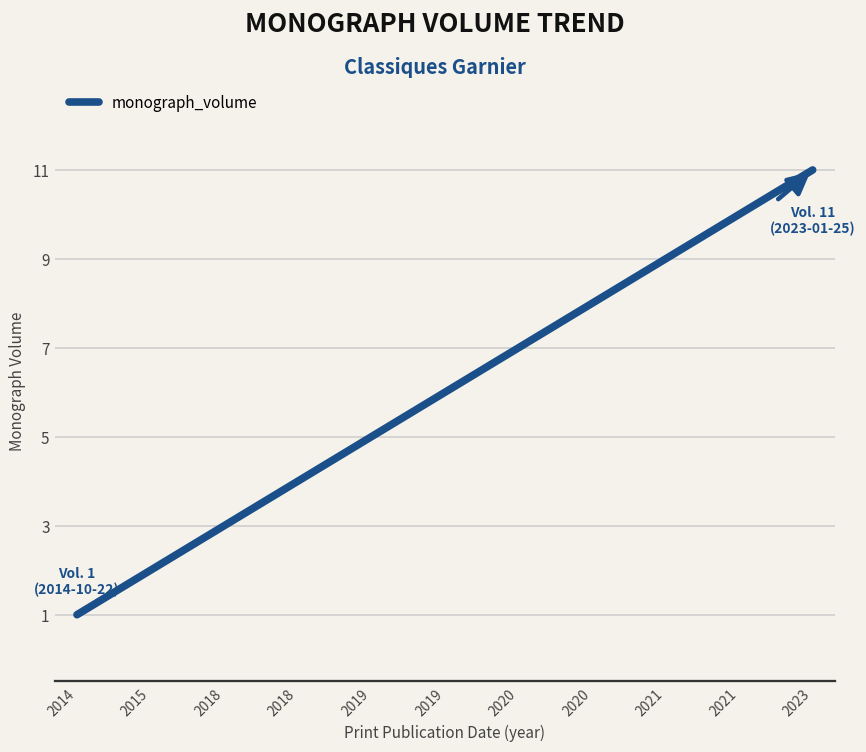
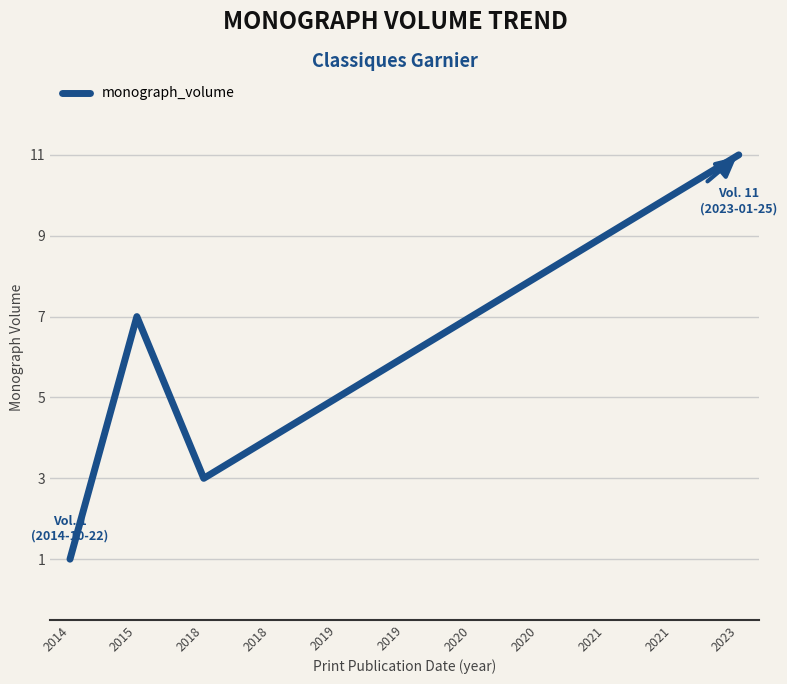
2015: 2 -> 7
